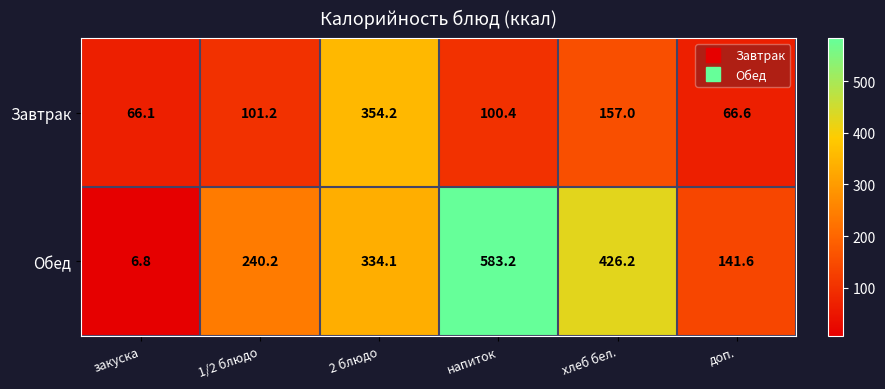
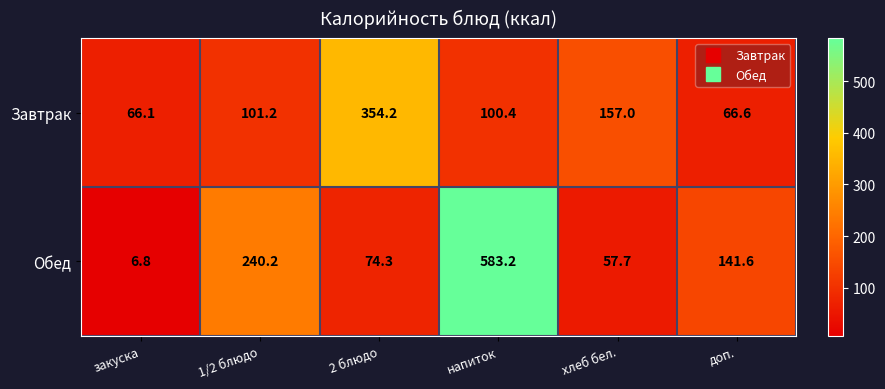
Обед, 2 блюдо: 334.1 -> 74.3
Обед, хлеб бел.: 426.2 -> 57.7
